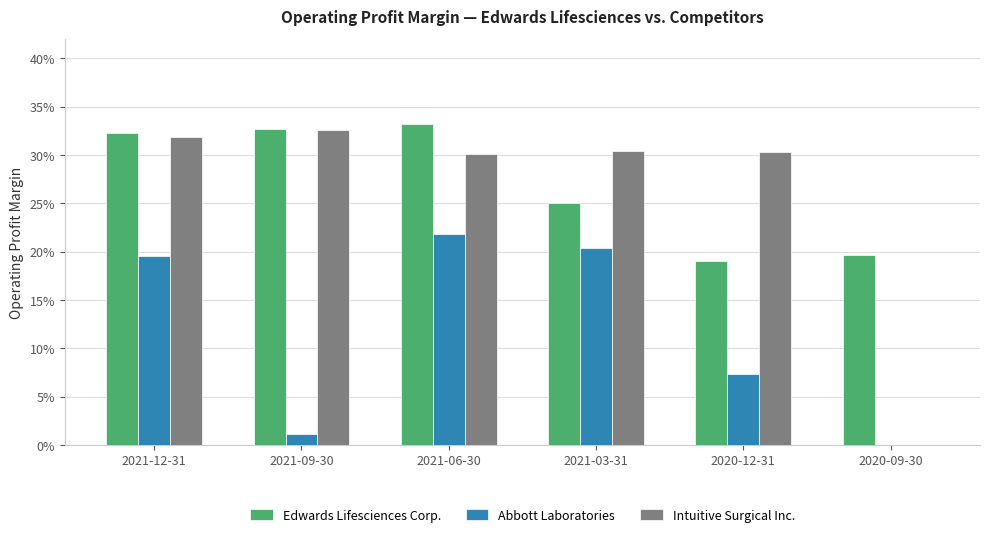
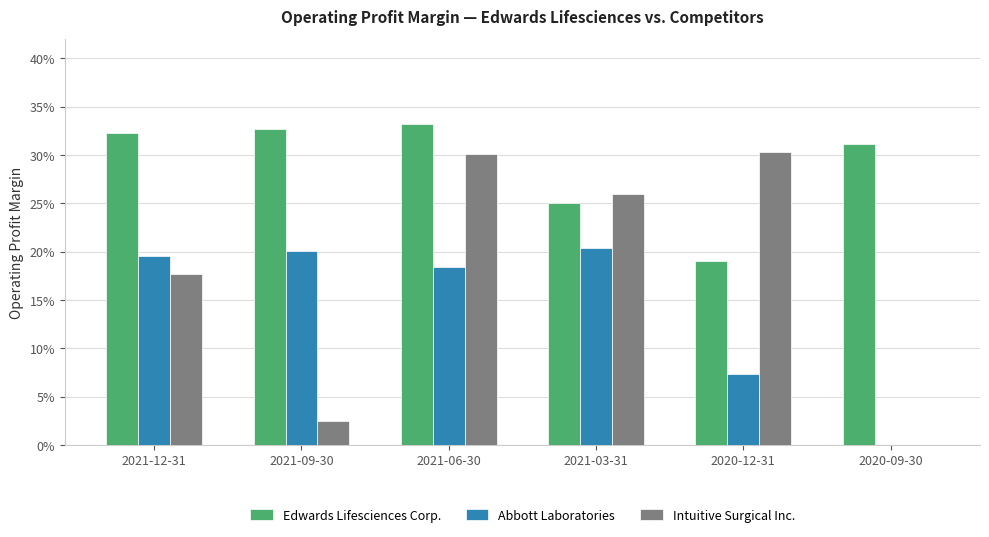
Intuitive Surgical Inc., 2021-12-31: 32% -> 18%
Abbott Laboratories, 2021-09-30: 1% -> 20%
Intuitive Surgical Inc., 2021-09-30: 33% -> 2%
Abbott Laboratories, 2021-06-30: 22% -> 18%
Intuitive Surgical Inc., 2021-03-31: 30% -> 26%
Edwards Lifesciences Corp., 2020-09-30: 20% -> 31%
